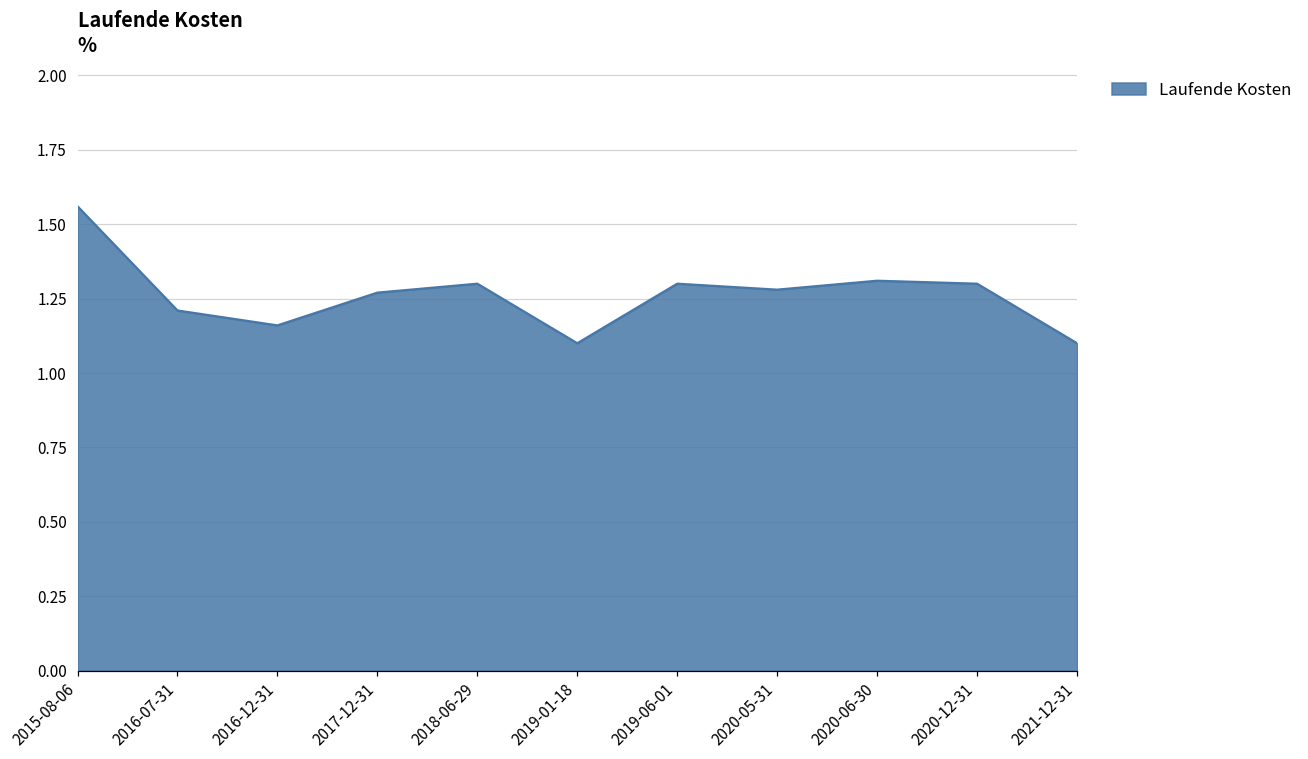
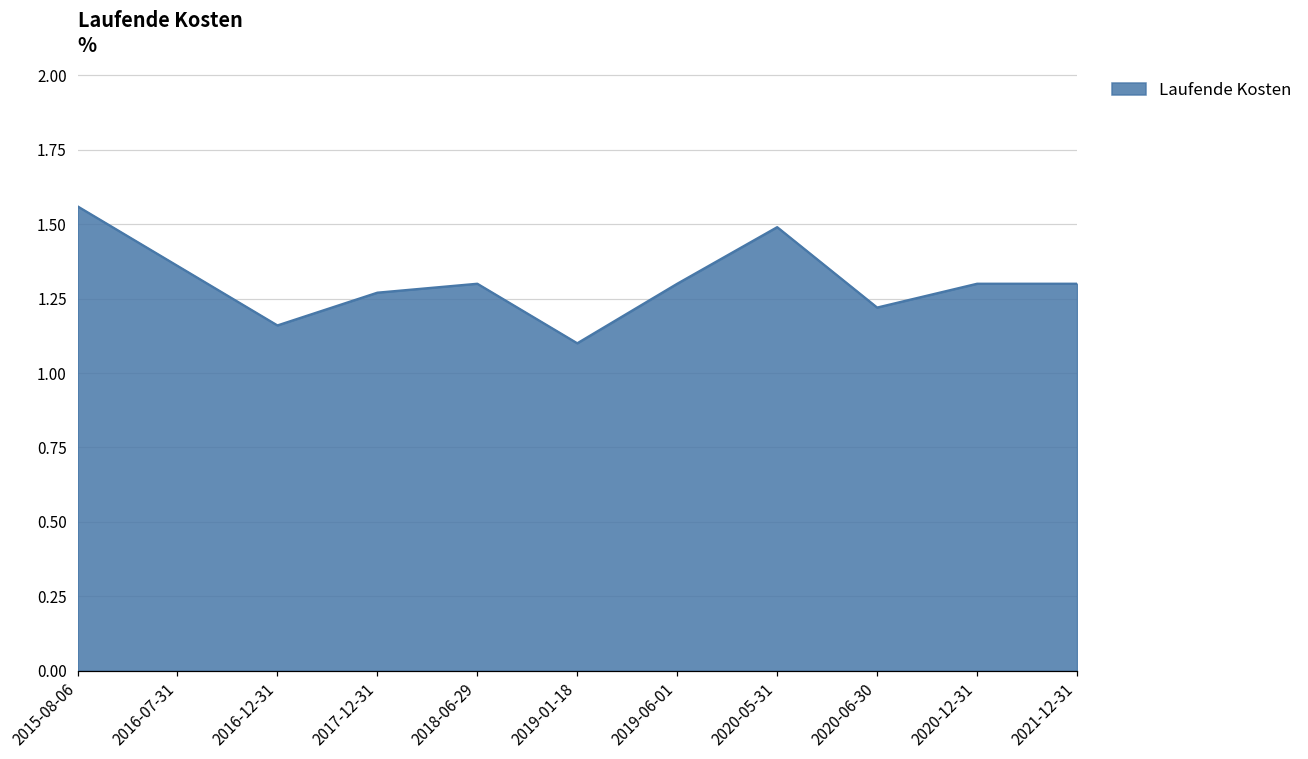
2016-07-31: 1.21 -> 1.36
2020-05-31: 1.28 -> 1.49
2020-06-30: 1.31 -> 1.22
2021-12-31: 1.1 -> 1.3
